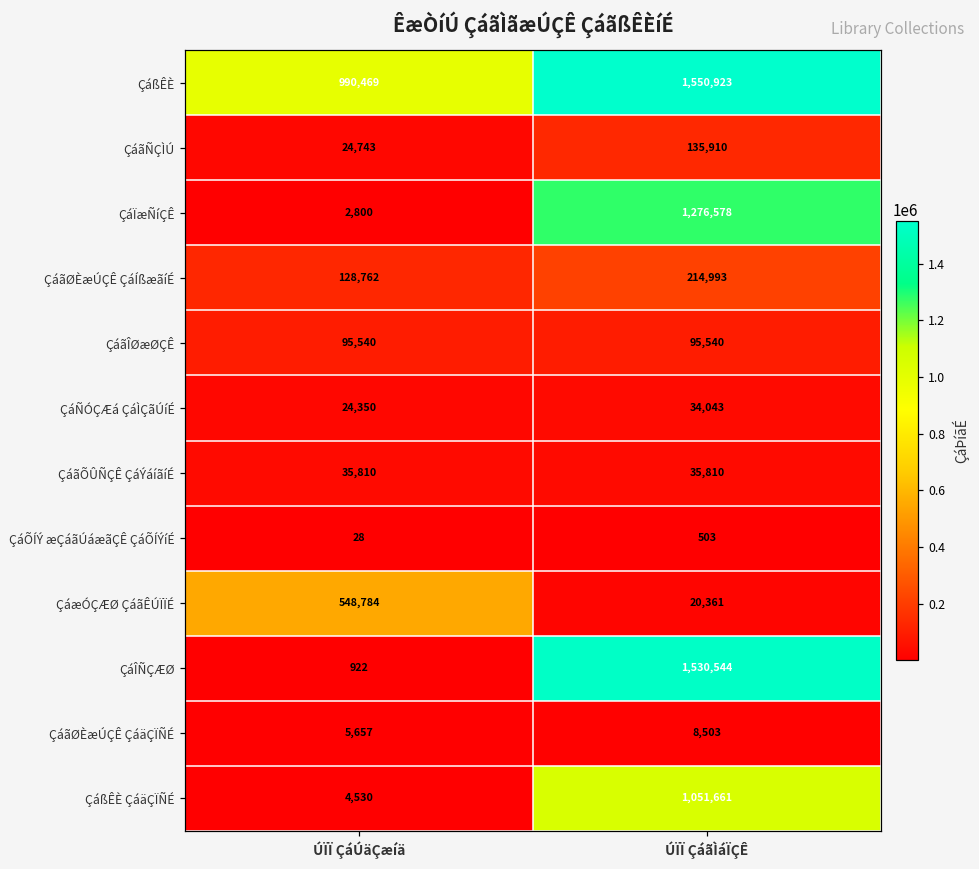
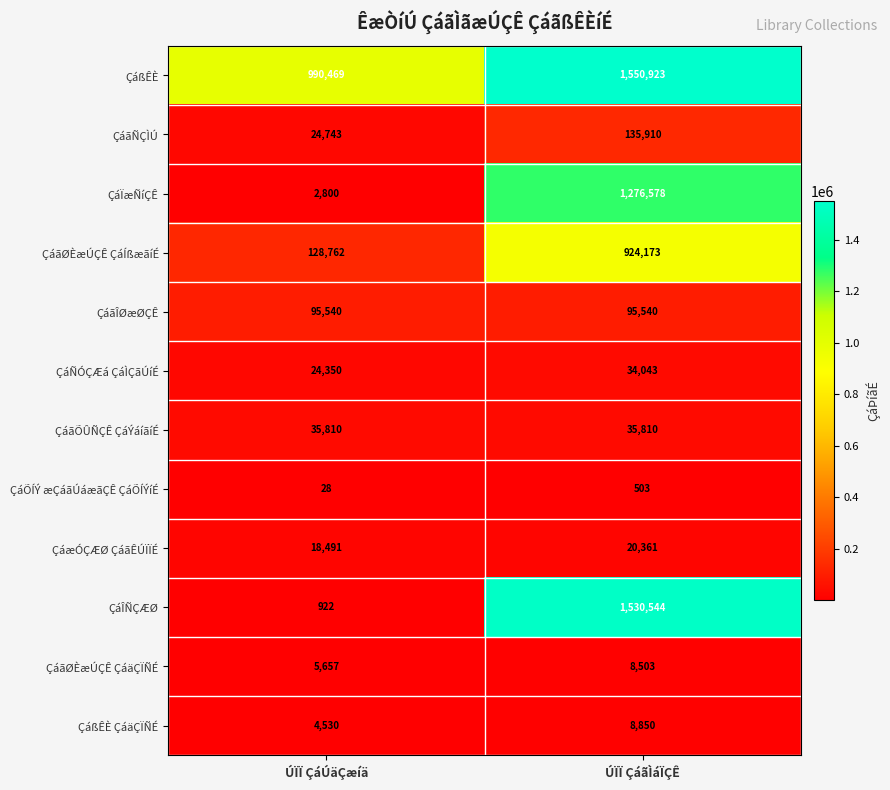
ÇáãØÈæÚÇÊ ÇáÍßæãíÉ, ÚÏÏ ÇáãÌáÏÇÊ: 214,993 -> 924,173
ÇáæÓÇÆØ ÇáãÊÚÏÏÉ, ÚÏÏ ÇáÚäÇæíä: 548,784 -> 18,491
ÇáßÊÈ ÇáäÇÏÑÉ, ÚÏÏ ÇáãÌáÏÇÊ: 1,051,661 -> 8,850
